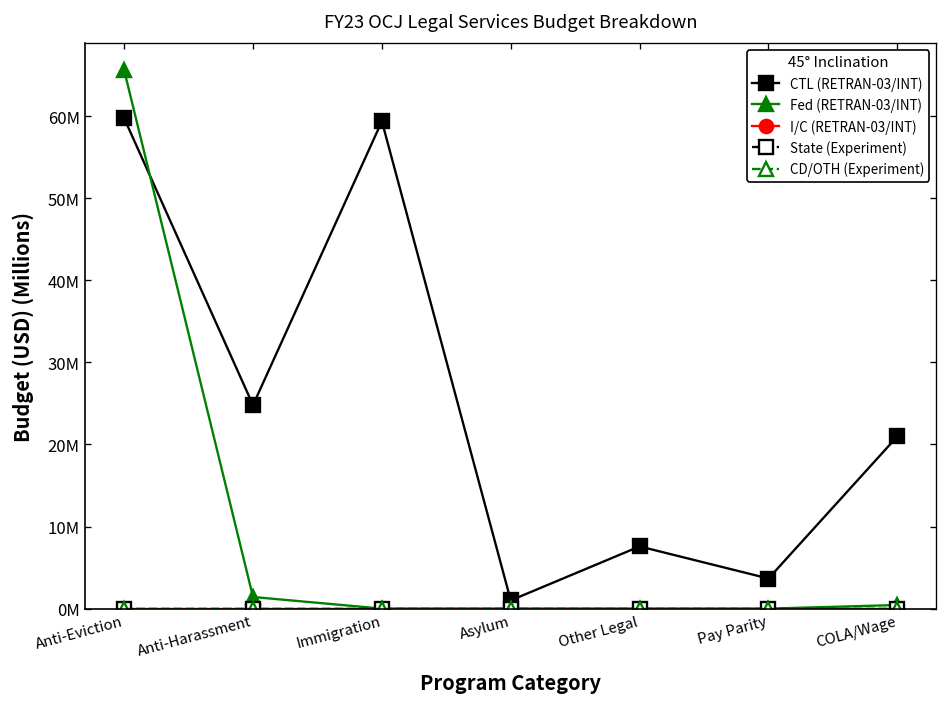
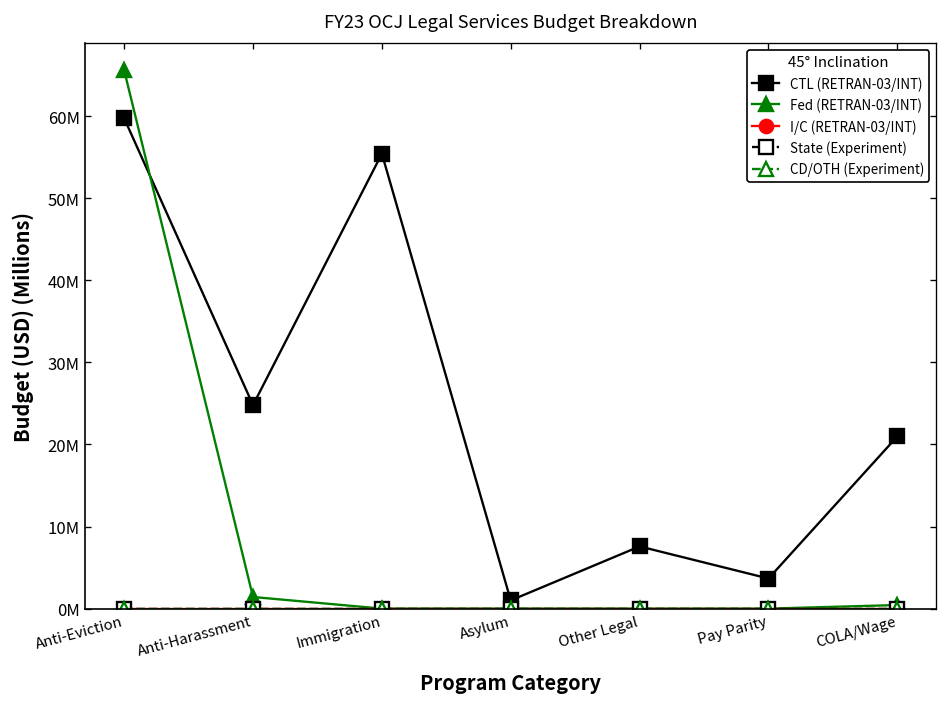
CTL (RETRAN-03/INT), Immigration: 59000000 -> 55000000
